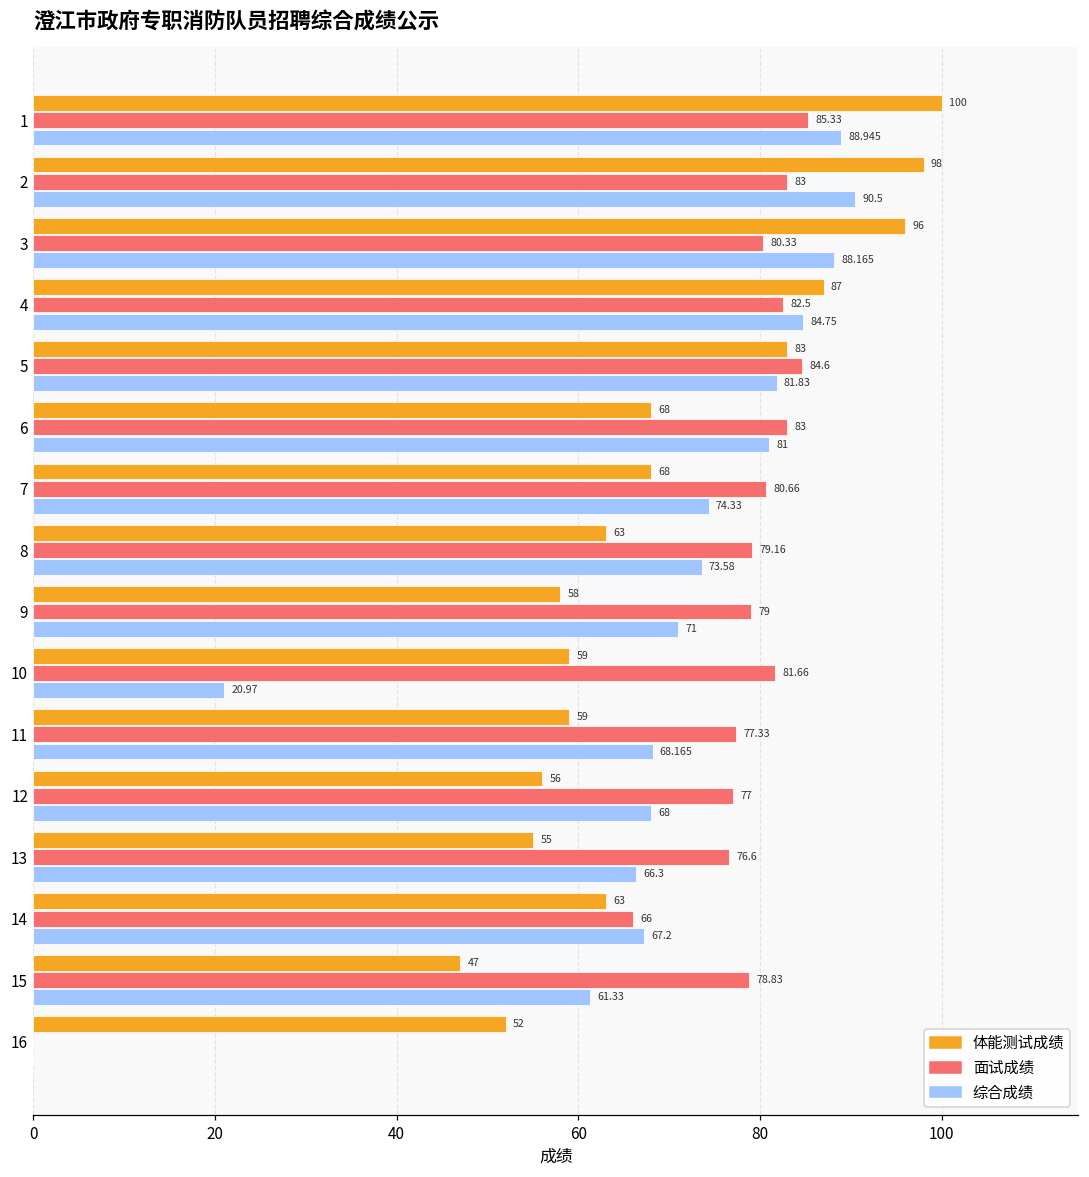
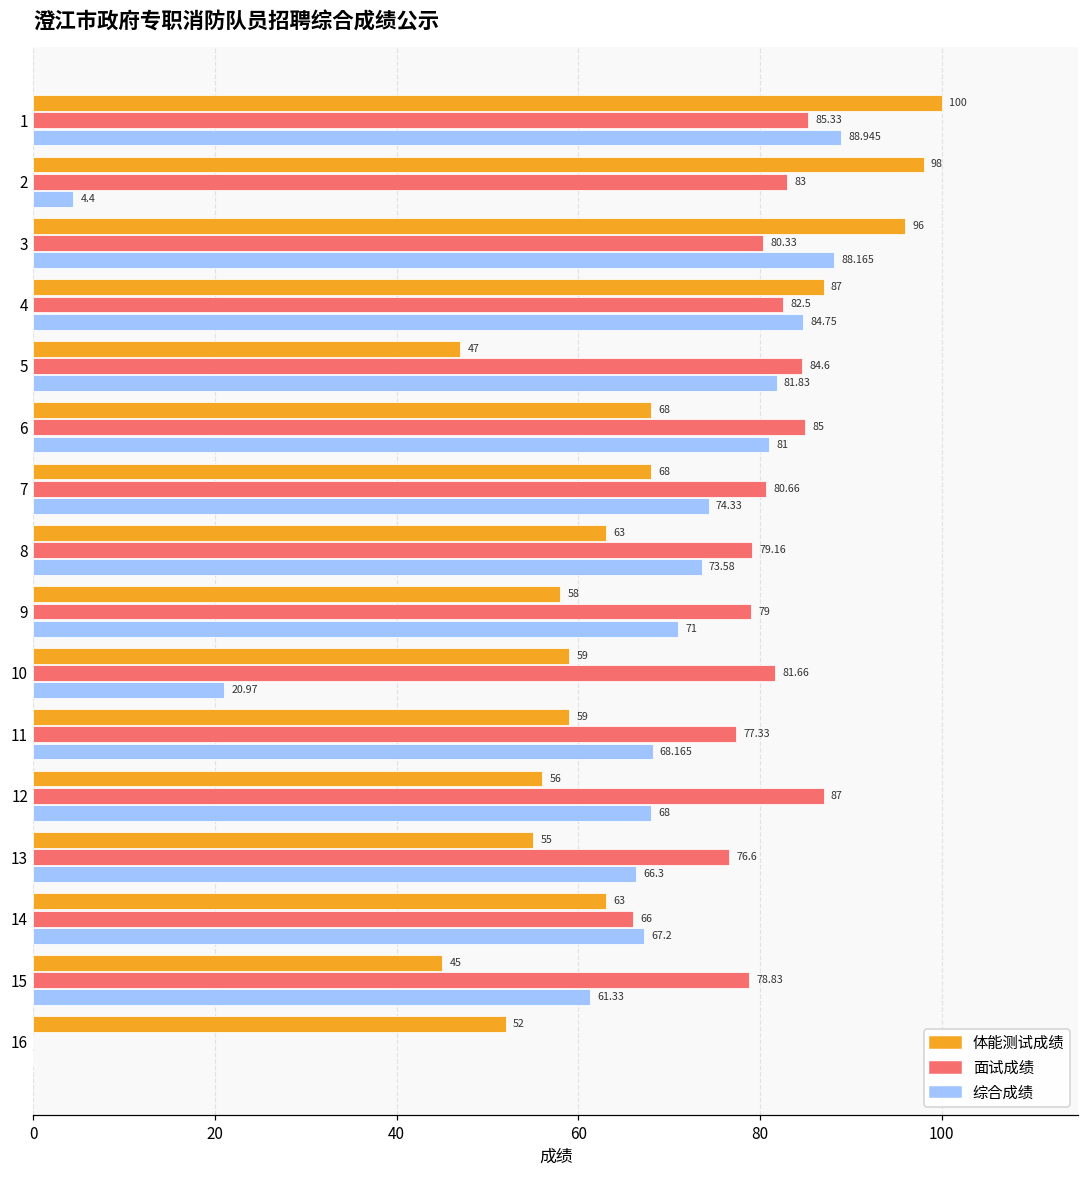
综合成绩, 2: 90.5 -> 4.4
体能测试成绩, 5: 83 -> 47
面试成绩, 6: 83 -> 85
面试成绩, 12: 77 -> 87
体能测试成绩, 15: 47 -> 45
